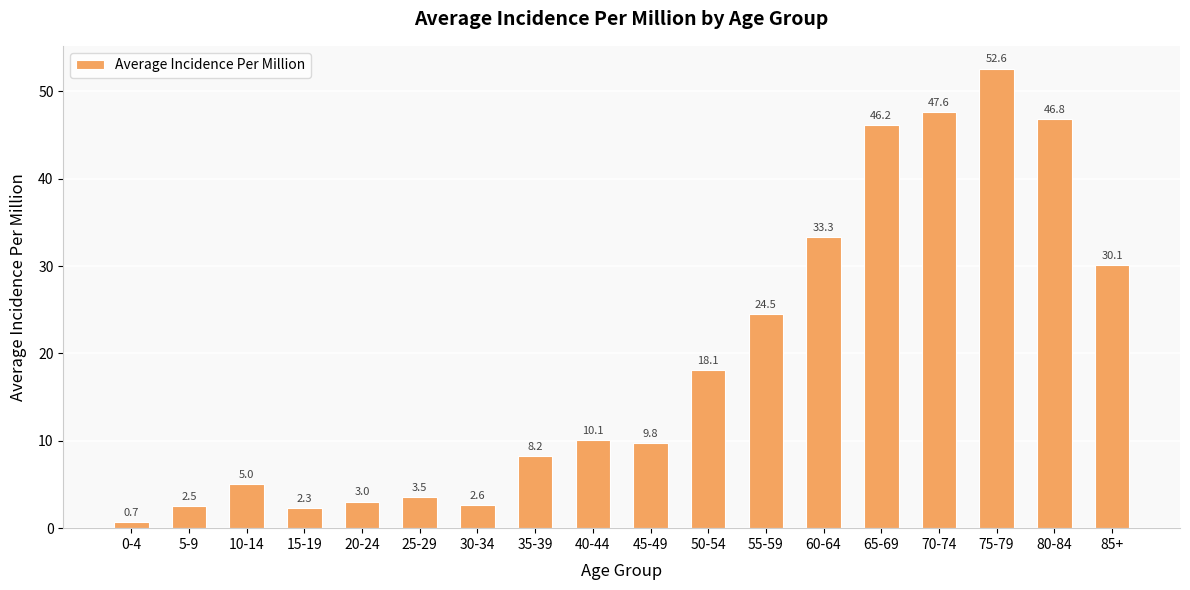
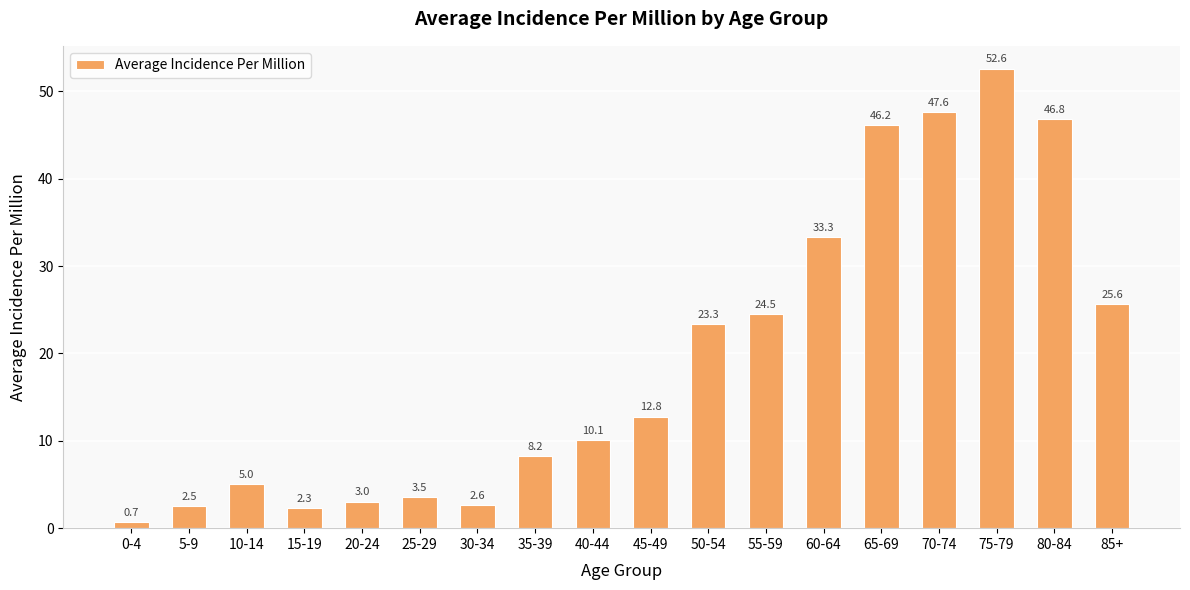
45-49: 9.8 -> 12.8
50-54: 18.1 -> 23.3
85+: 30.1 -> 25.6
